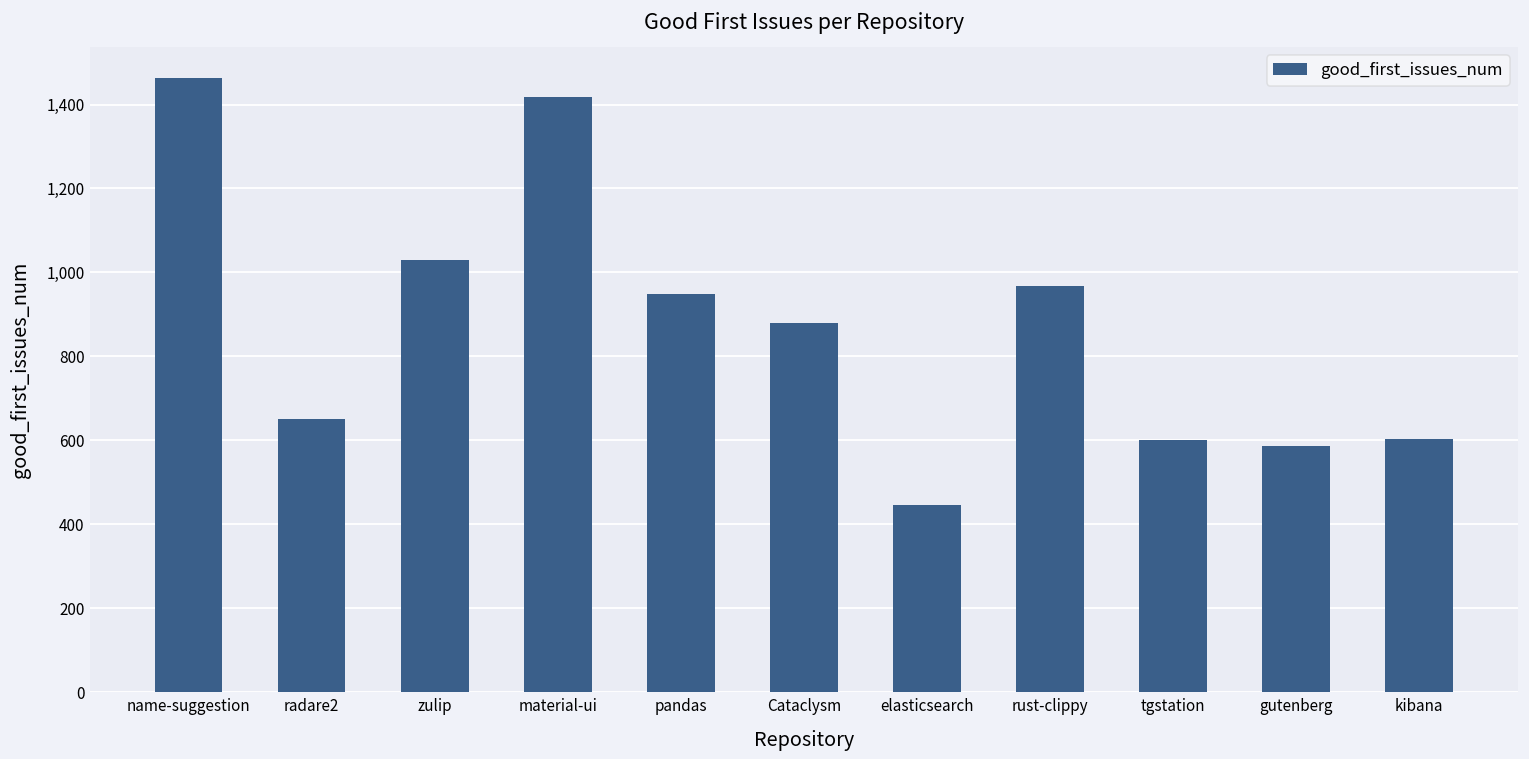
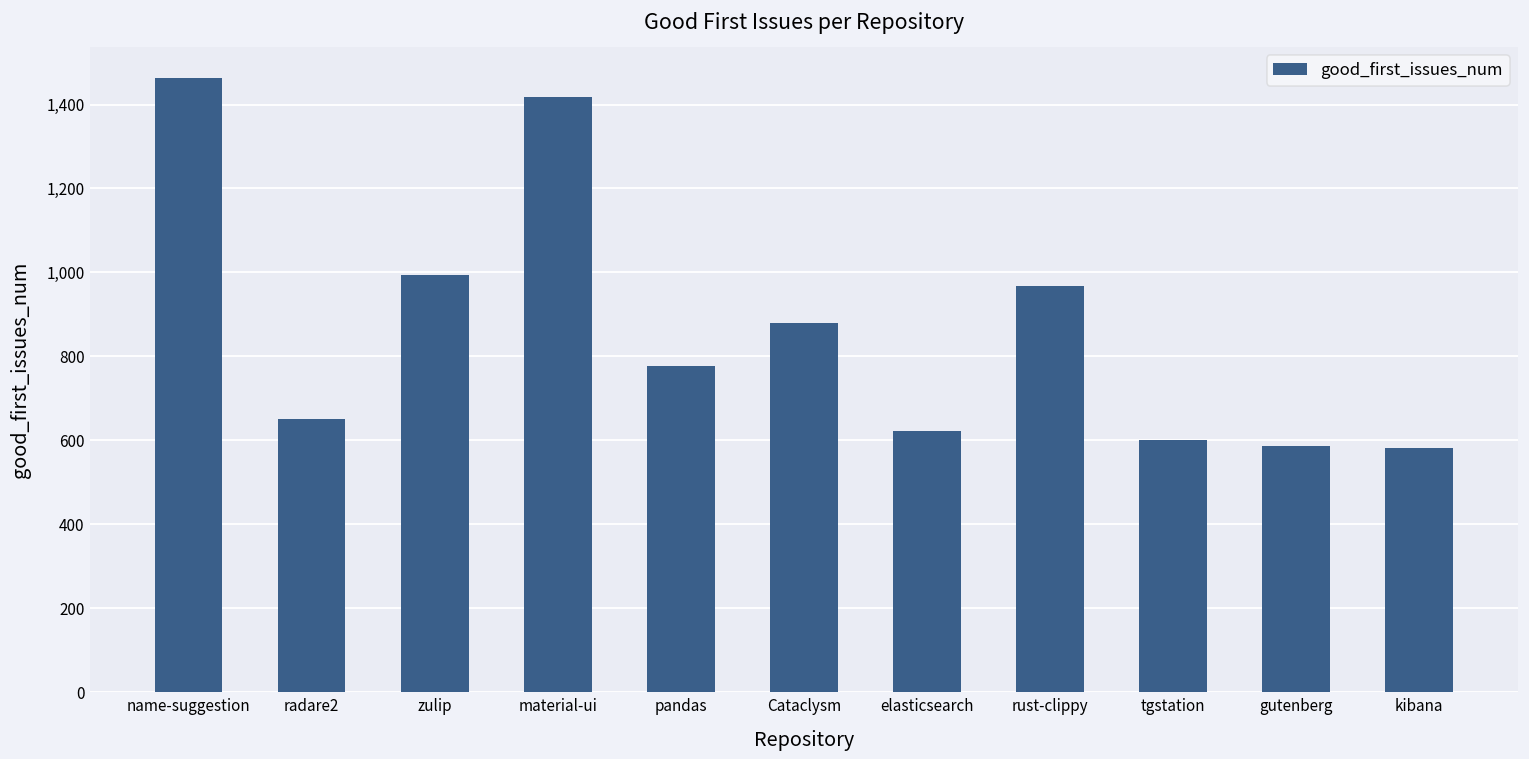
zulip: 1,030 -> 990
pandas: 950 -> 780
elasticsearch: 450 -> 620
kibana: 600 -> 580
